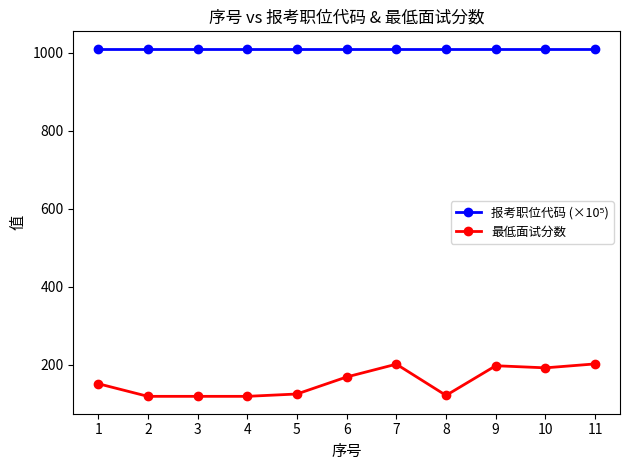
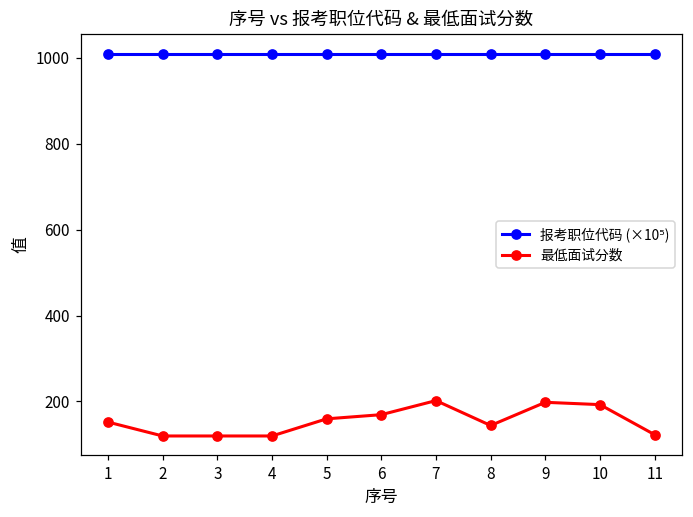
最低面试分数, 5: 130 -> 160
最低面试分数, 8: 120 -> 140
最低面试分数, 11: 200 -> 120
